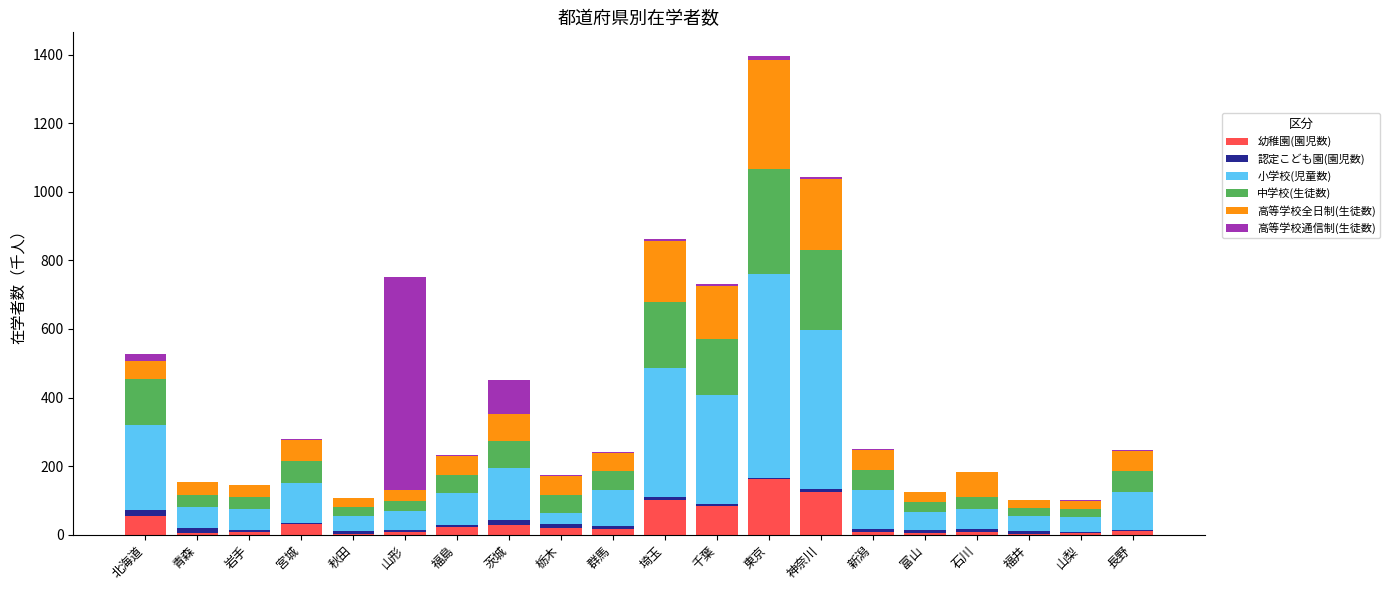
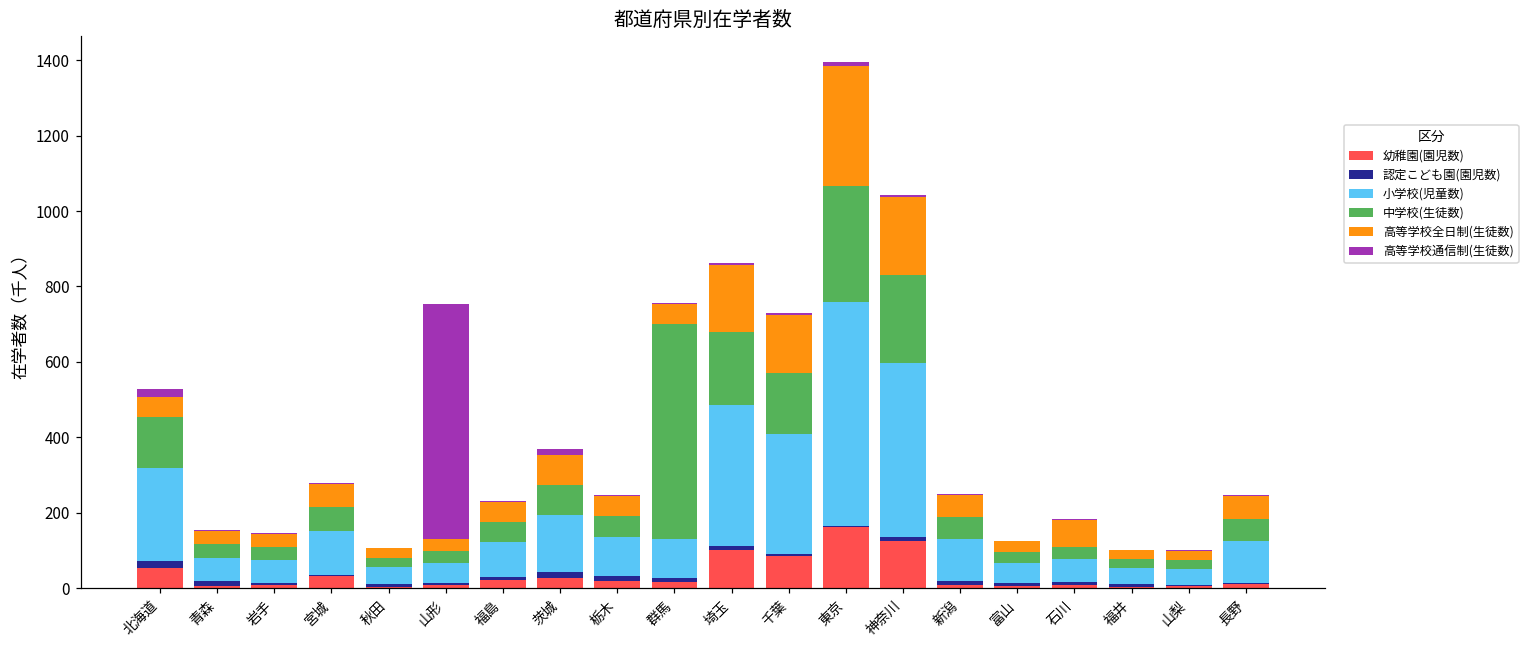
高等学校通信制(生徒数), 茨城: 100 -> 20
小学校(児童数), 栃木: 30 -> 100
中学校(生徒数), 群馬: 60 -> 570
